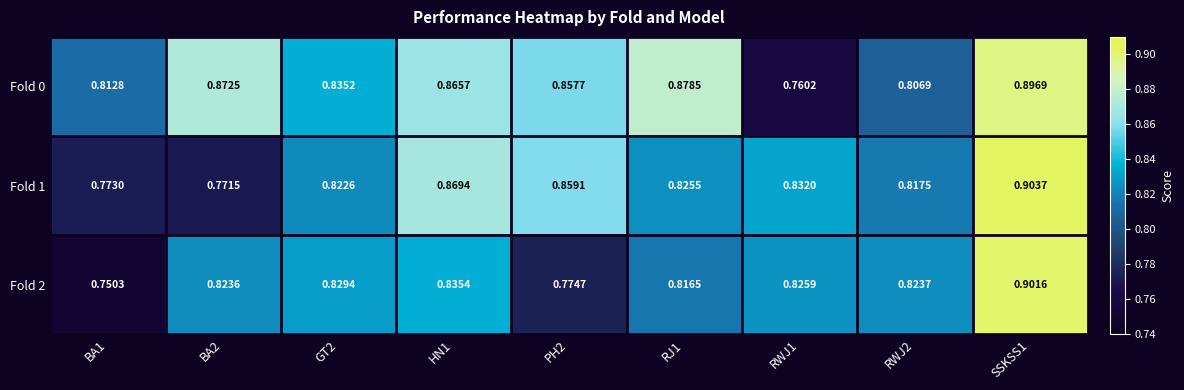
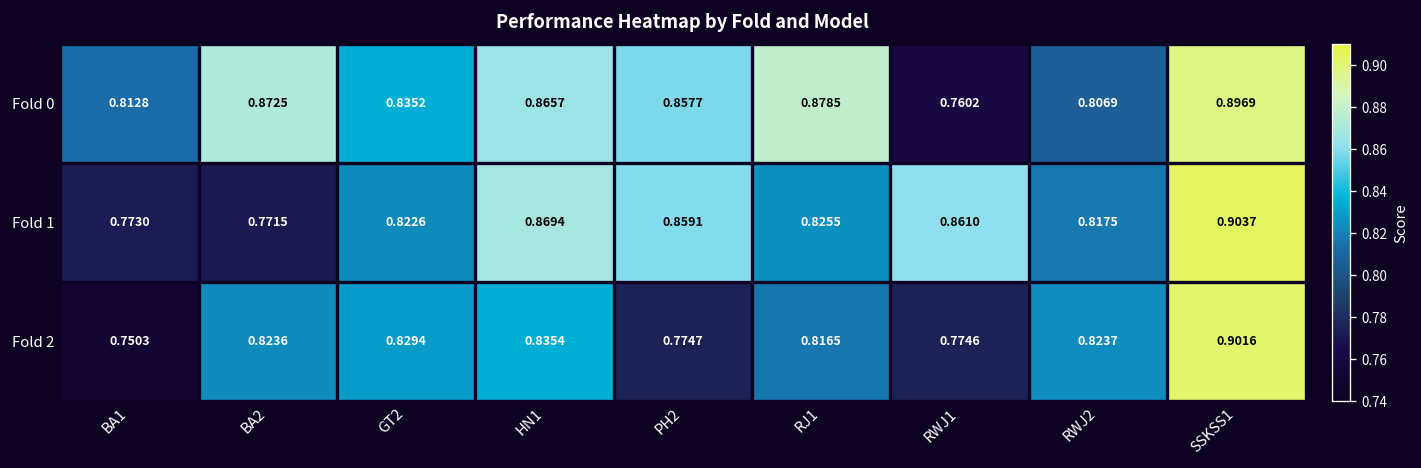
Fold 1, RWJ1: 0.8320 -> 0.8610
Fold 2, RWJ1: 0.8259 -> 0.7746
